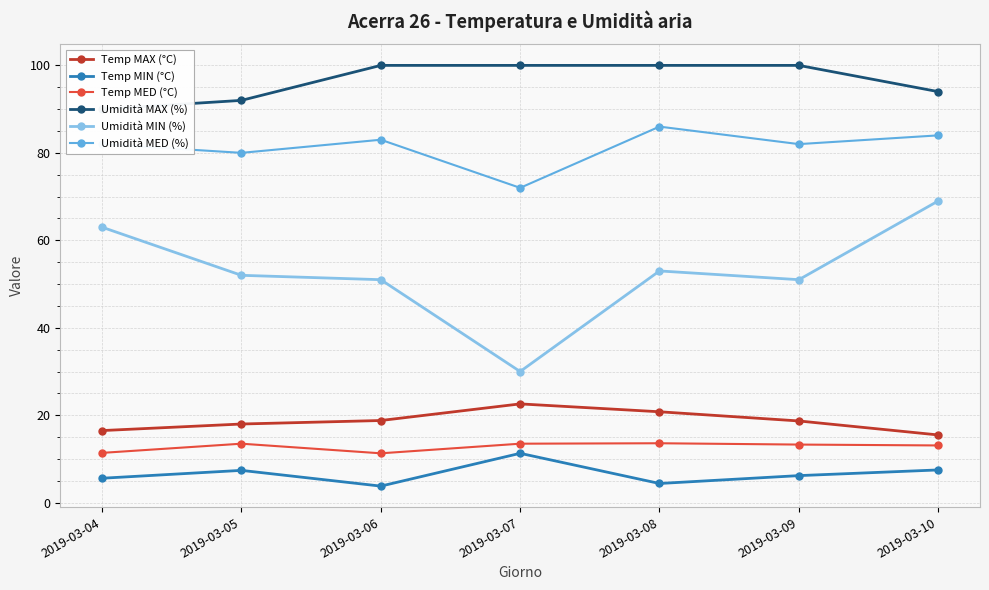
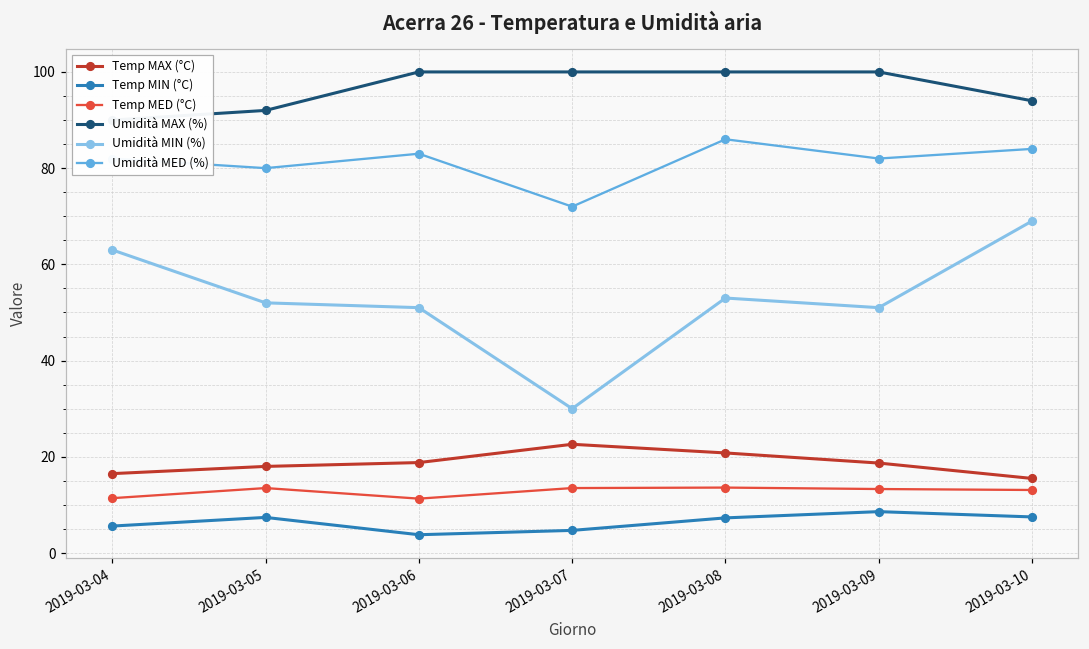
Temp MIN (°C), 2019-03-07: 11 -> 5
Temp MIN (°C), 2019-03-08: 4 -> 7
Temp MIN (°C), 2019-03-09: 6 -> 9
